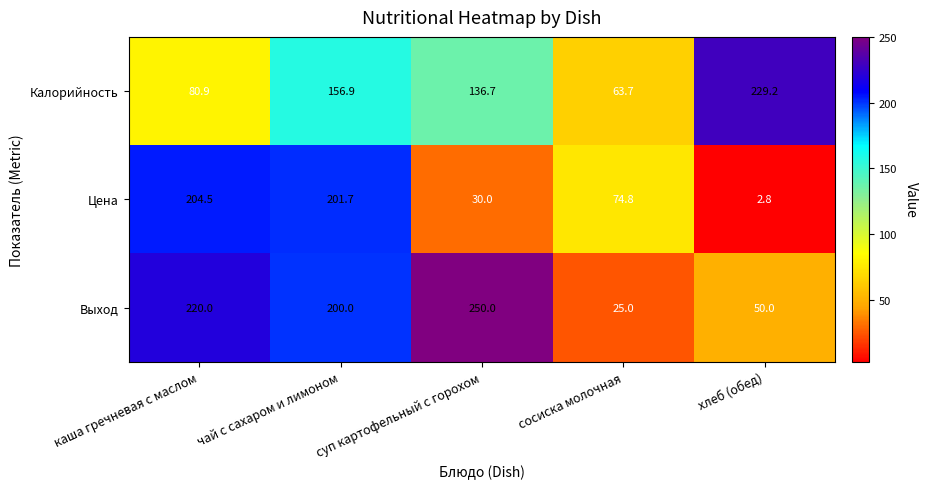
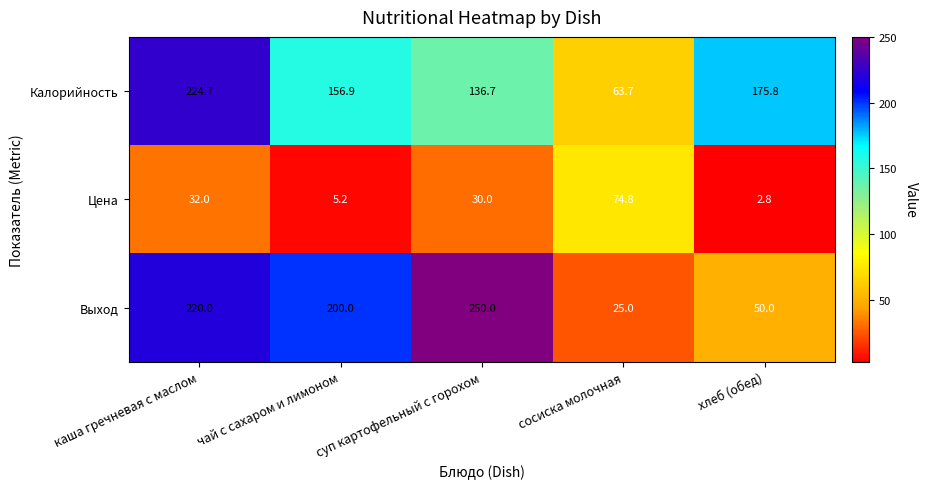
Калорийность, каша гречневая с маслом: 80.9 -> 224.7
Калорийность, хлеб (обед): 229.2 -> 175.8
Цена, каша гречневая с маслом: 204.5 -> 32.0
Цена, чай с сахаром и лимоном: 201.7 -> 5.2
